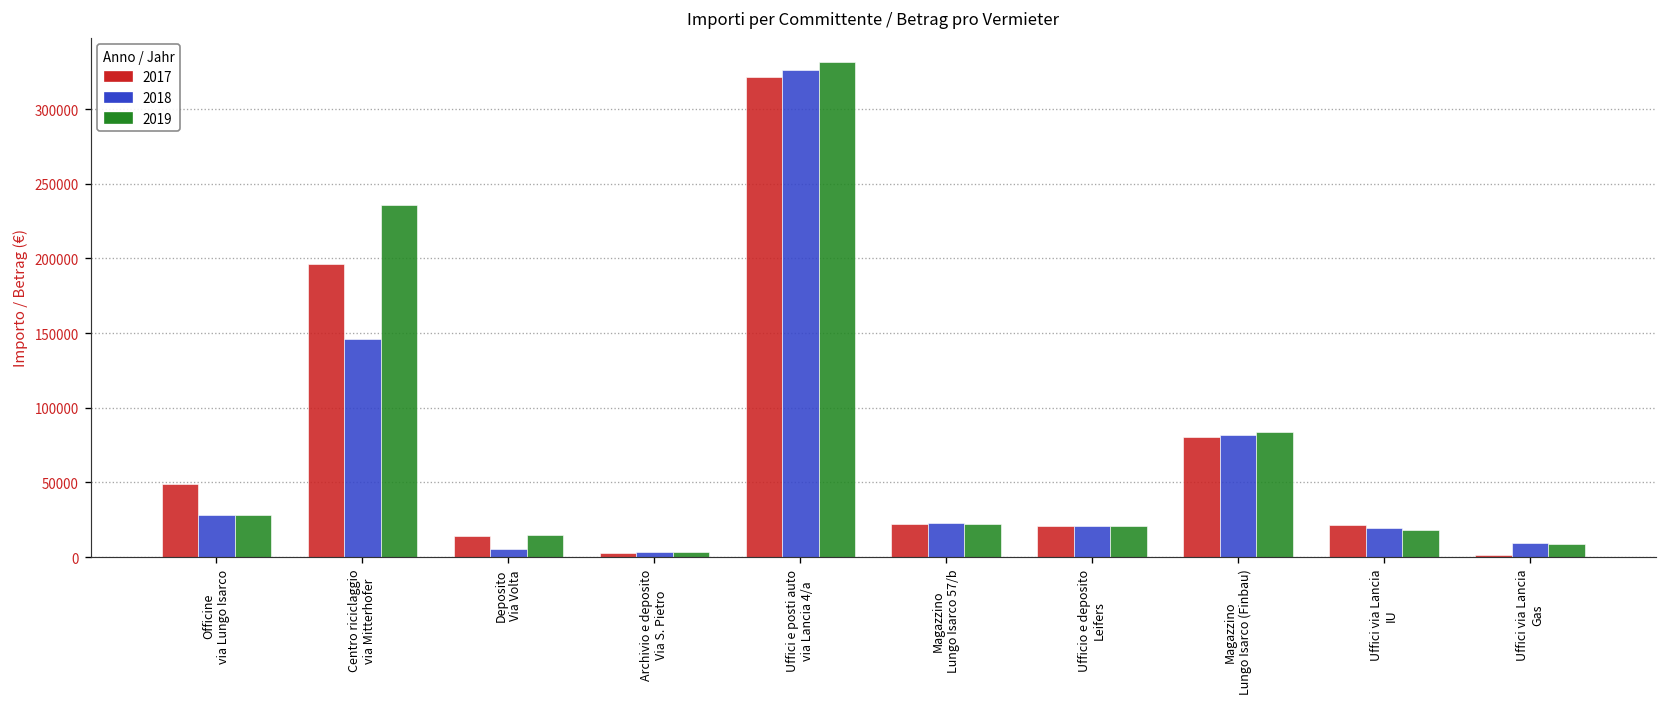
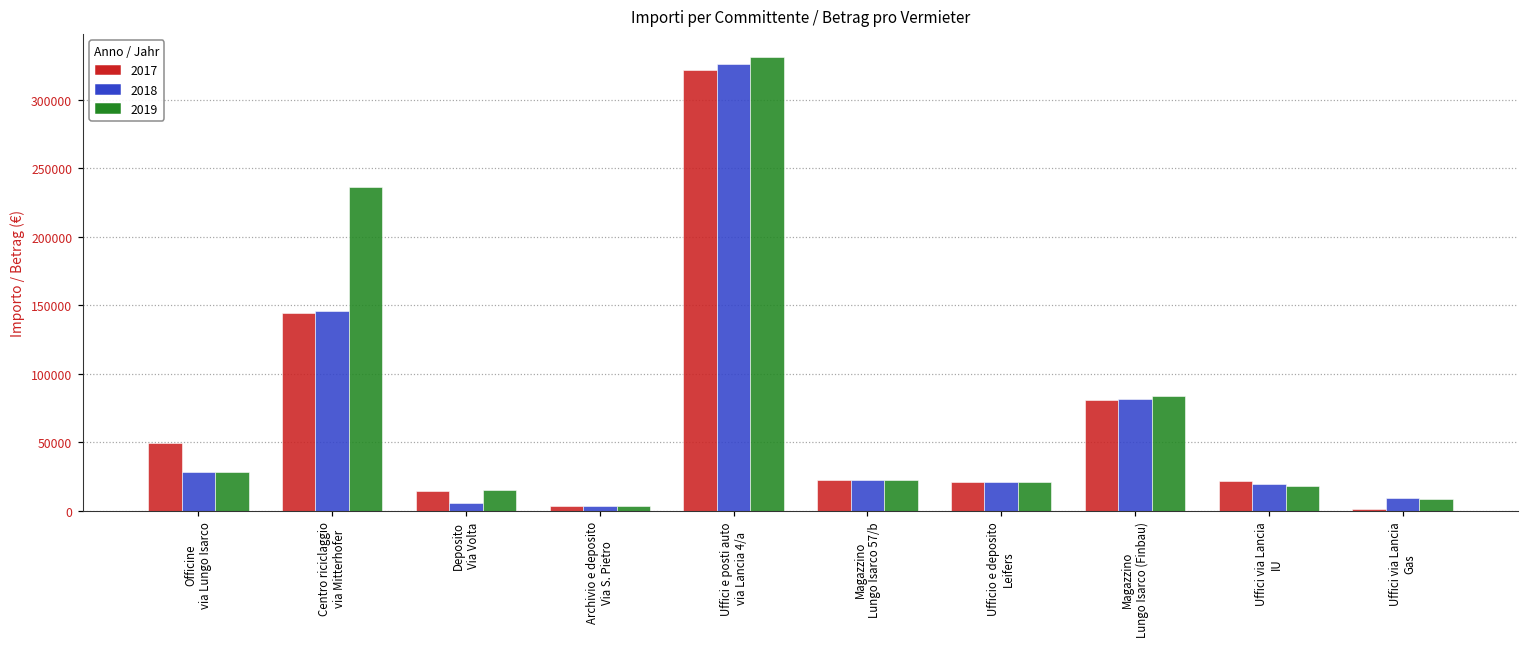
2017, Centro riciclaggio via Mitterhofer: 196000 -> 144000
